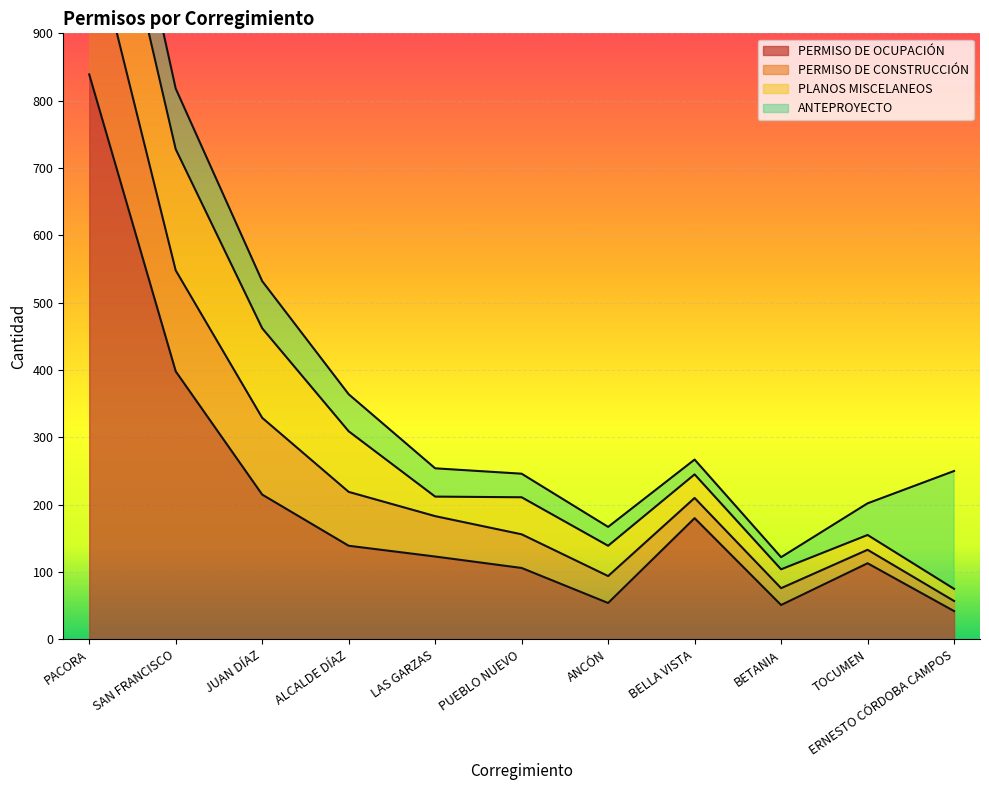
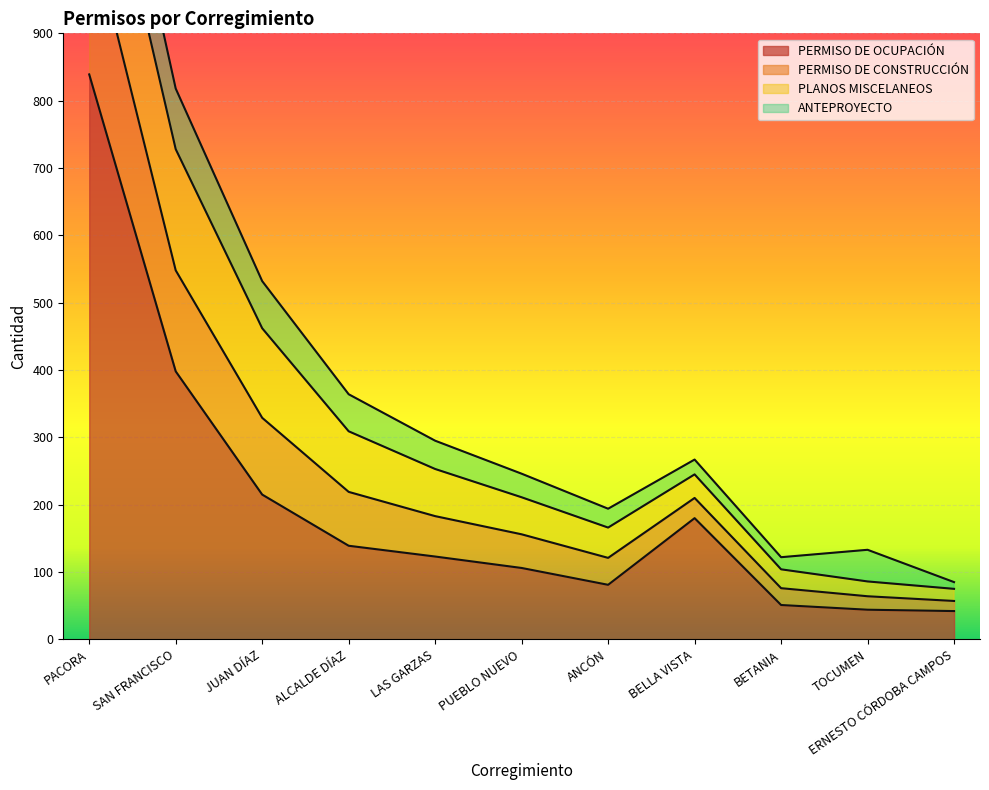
PLANOS MISCELANEOS, LAS GARZAS: 30 -> 70
PERMISO DE OCUPACIÓN, ANCÓN: 50 -> 80
PERMISO DE OCUPACIÓN, TOCUMEN: 110 -> 40
ANTEPROYECTO, ERNESTO CÓRDOBA CAMPOS: 180 -> 10
